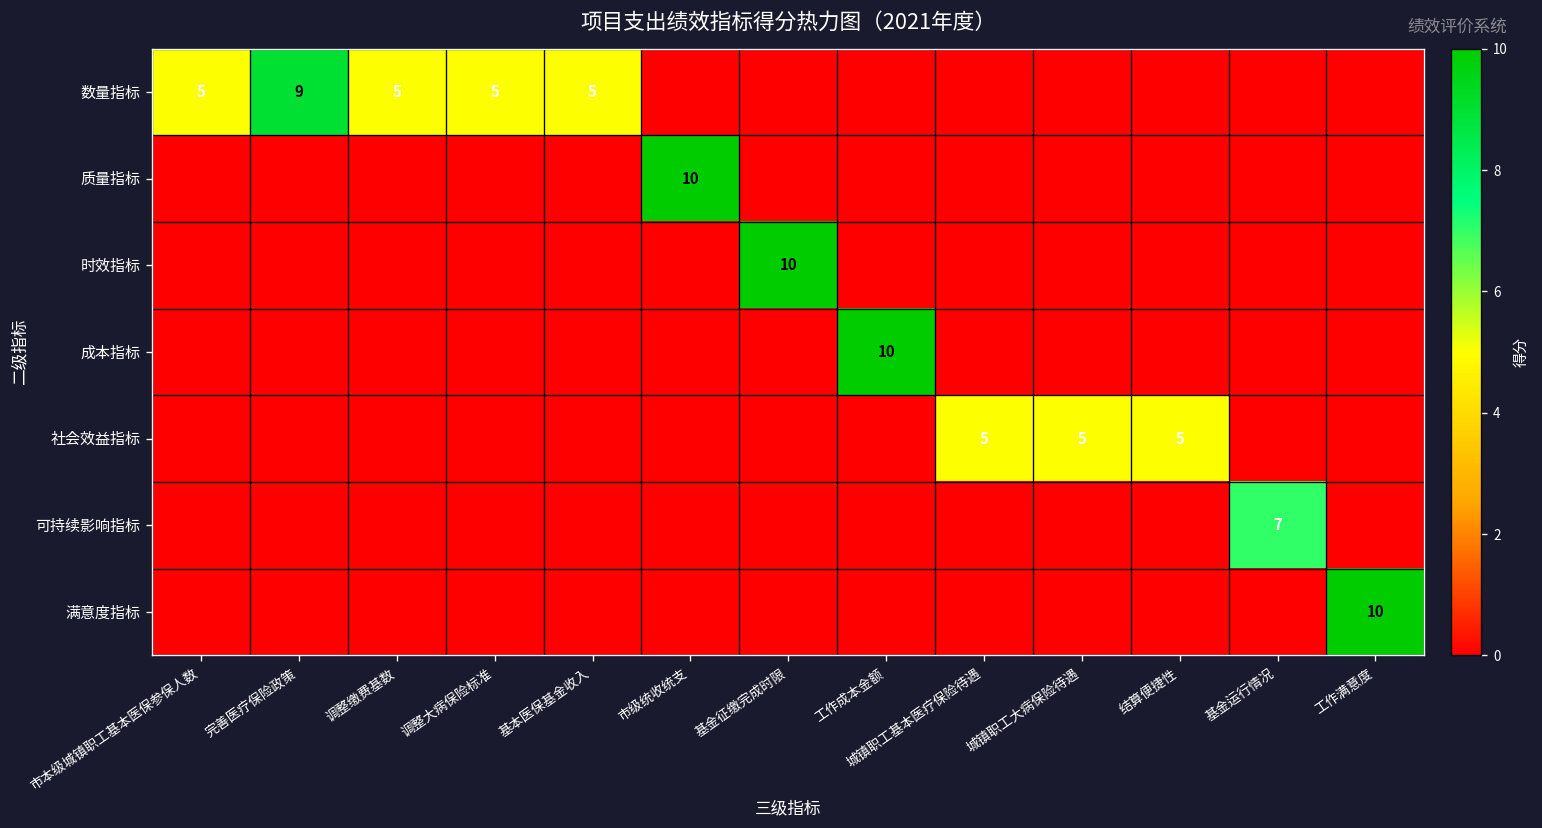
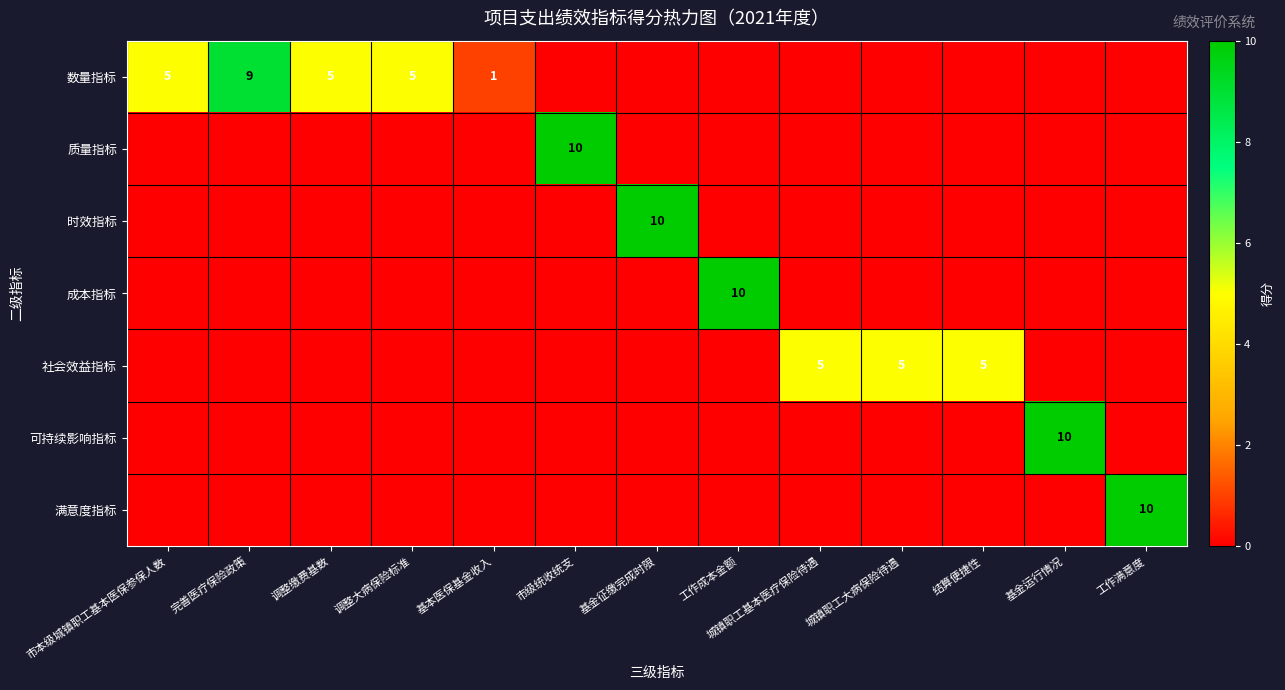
数量指标, 基本医保基金收入: 5 -> 1
可持续影响指标, 基金运行情况: 7 -> 10
